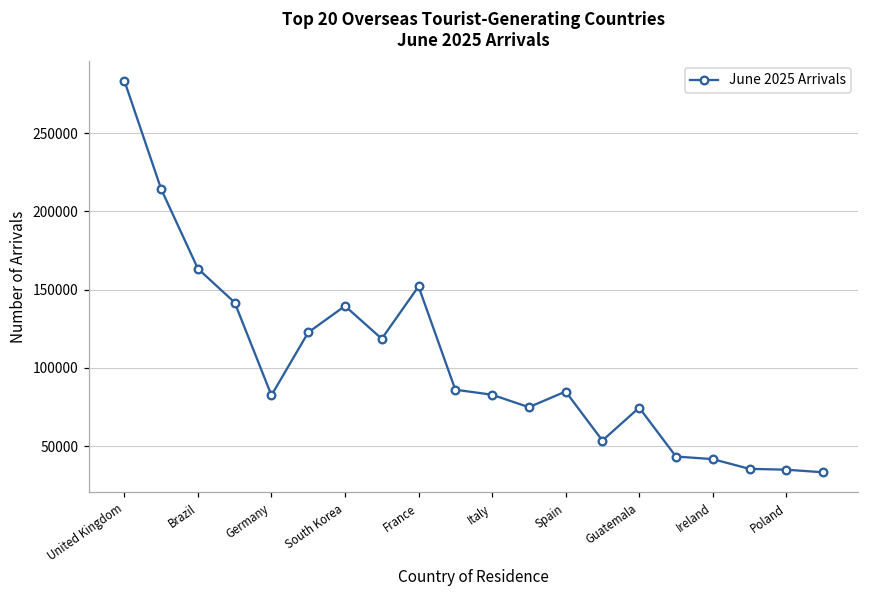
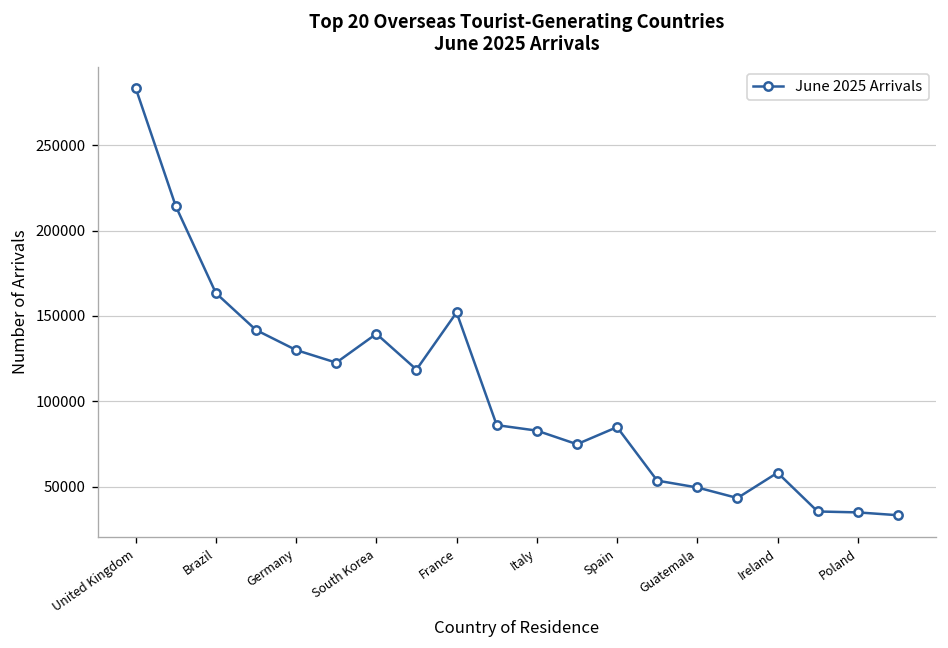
Germany: 82000 -> 130000
Guatemala: 75000 -> 50000
Ireland: 42000 -> 58000
